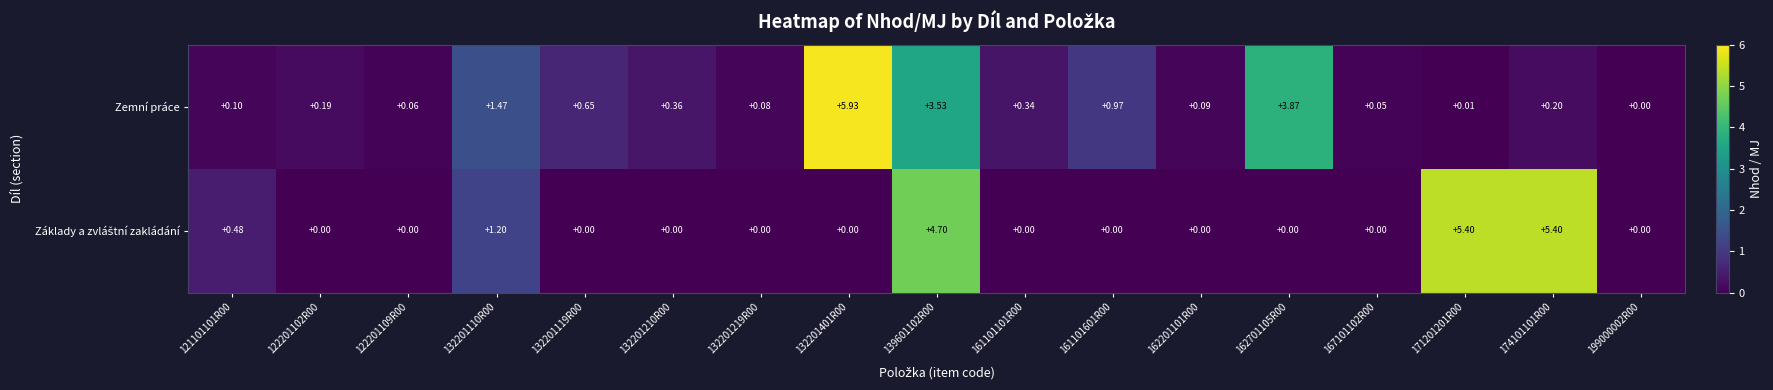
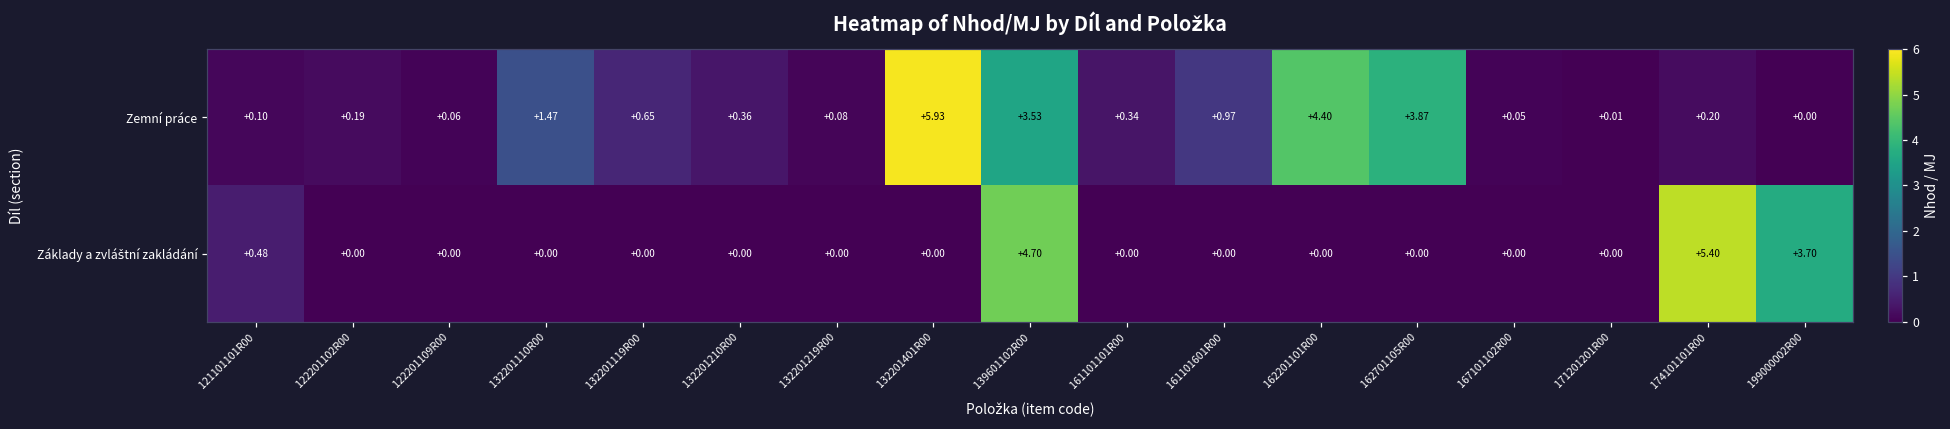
Zemní práce, 162201101R00: +0.09 -> +4.40
Základy a zvláštní zakládání, 132201110R00: +1.20 -> +0.00
Základy a zvláštní zakládání, 171201201R00: +5.40 -> +0.00
Základy a zvláštní zakládání, 199000002R00: +0.00 -> +3.70
